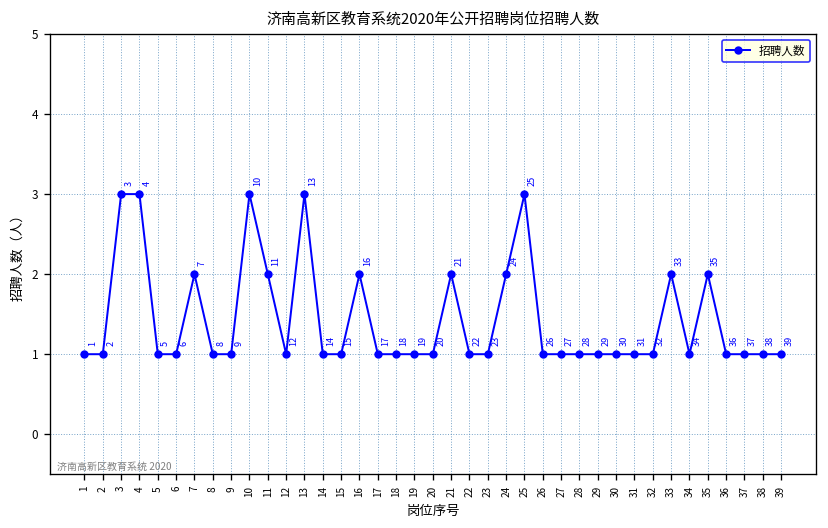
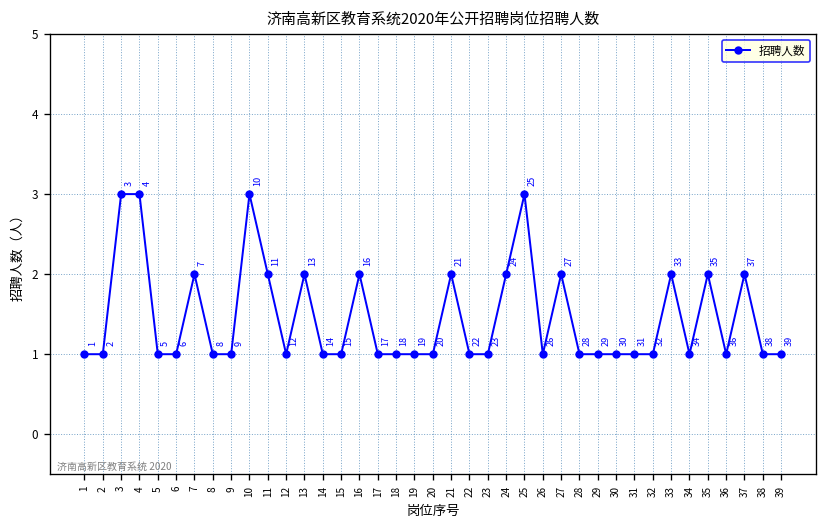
13: 3 -> 2
27: 1 -> 2
37: 1 -> 2
